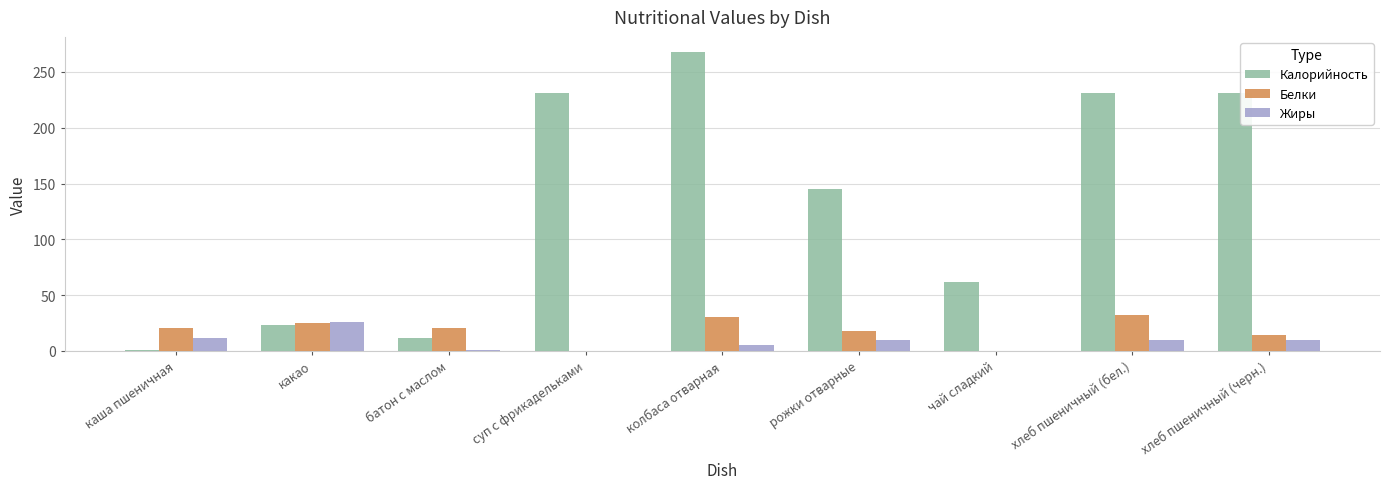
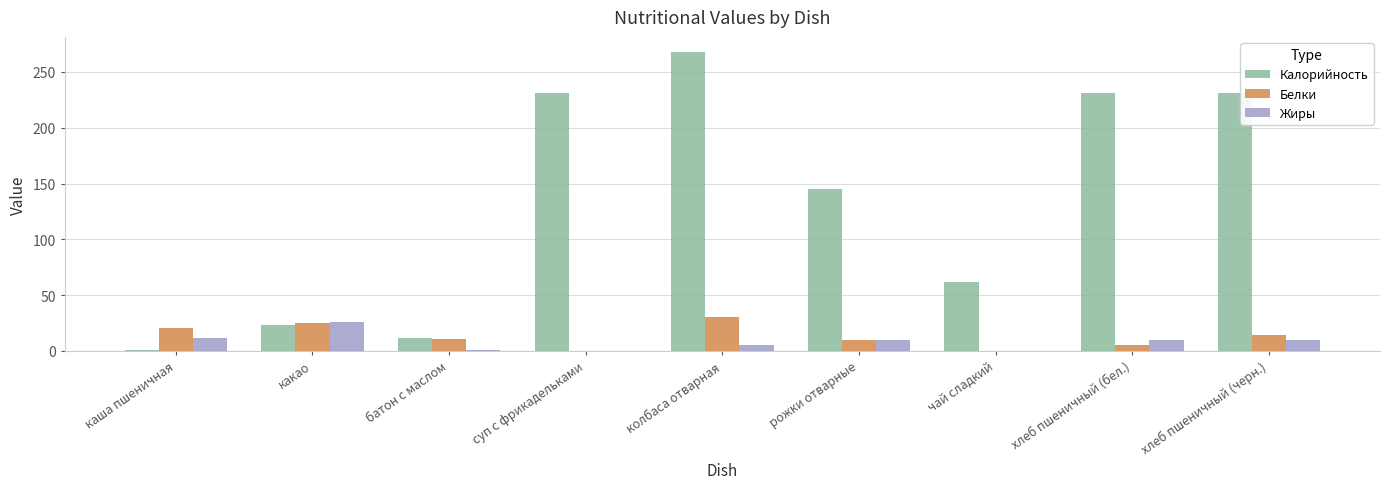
Белки, батон с маслом: 21 -> 11
Белки, рожки отварные: 18 -> 10
Белки, хлеб пшеничный (бел.): 32 -> 5
